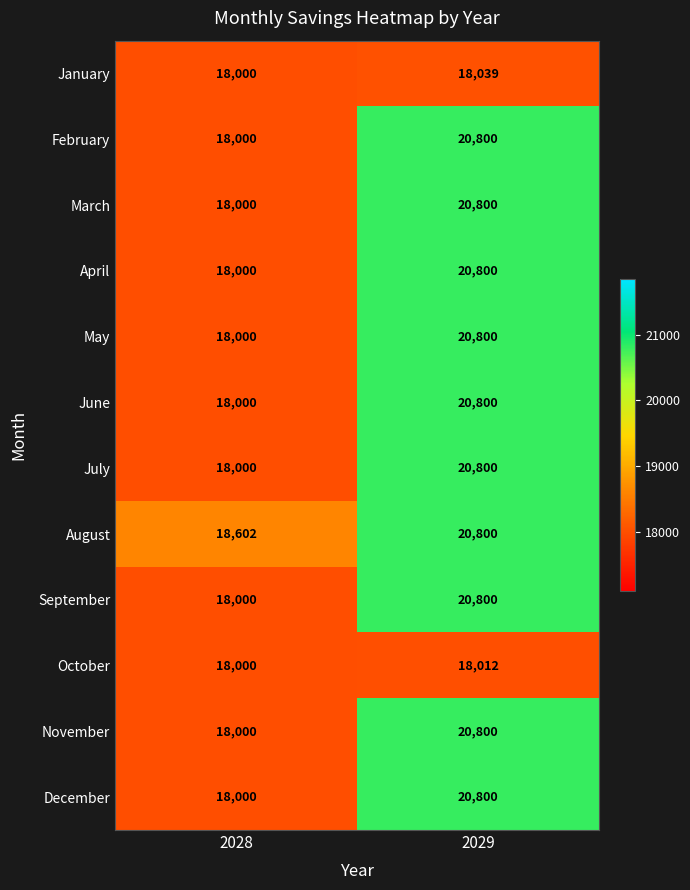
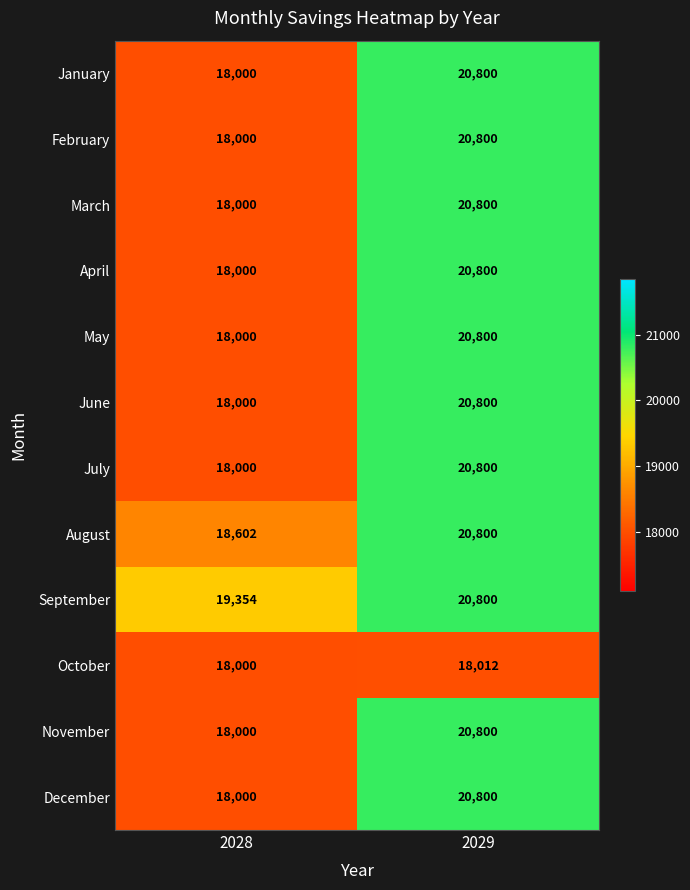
January, 2029: 18,039 -> 20,800
September, 2028: 18,000 -> 19,354
